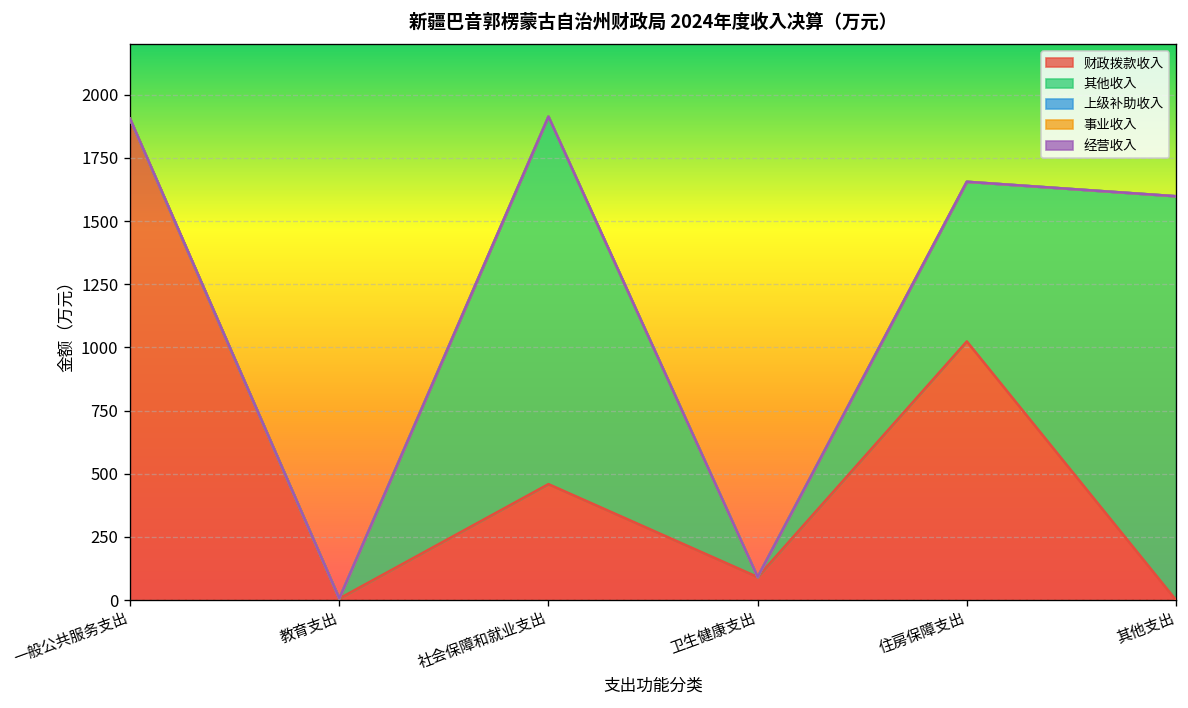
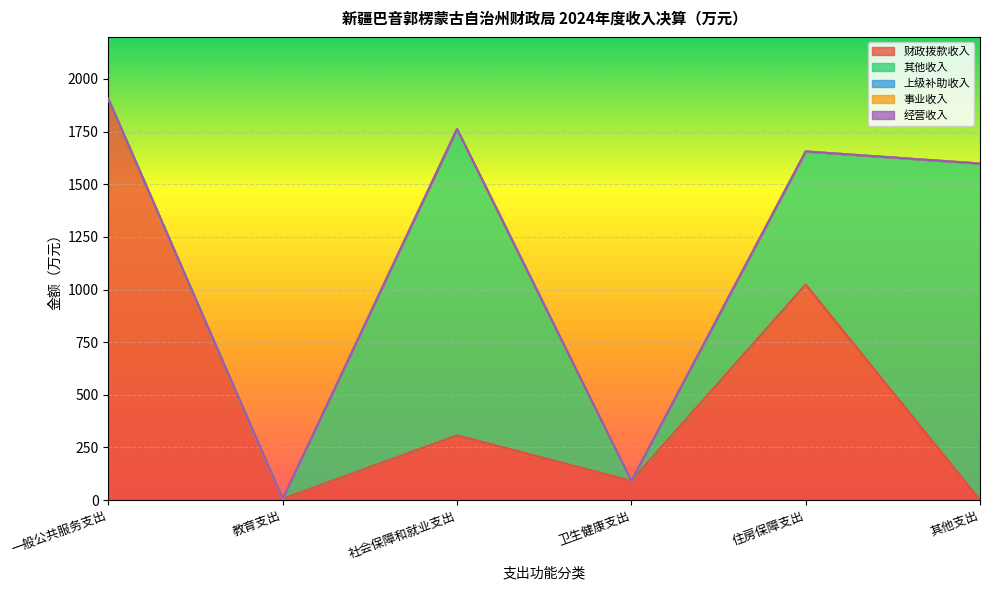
财政拨款收入, 社会保障和就业支出: 460 -> 310
